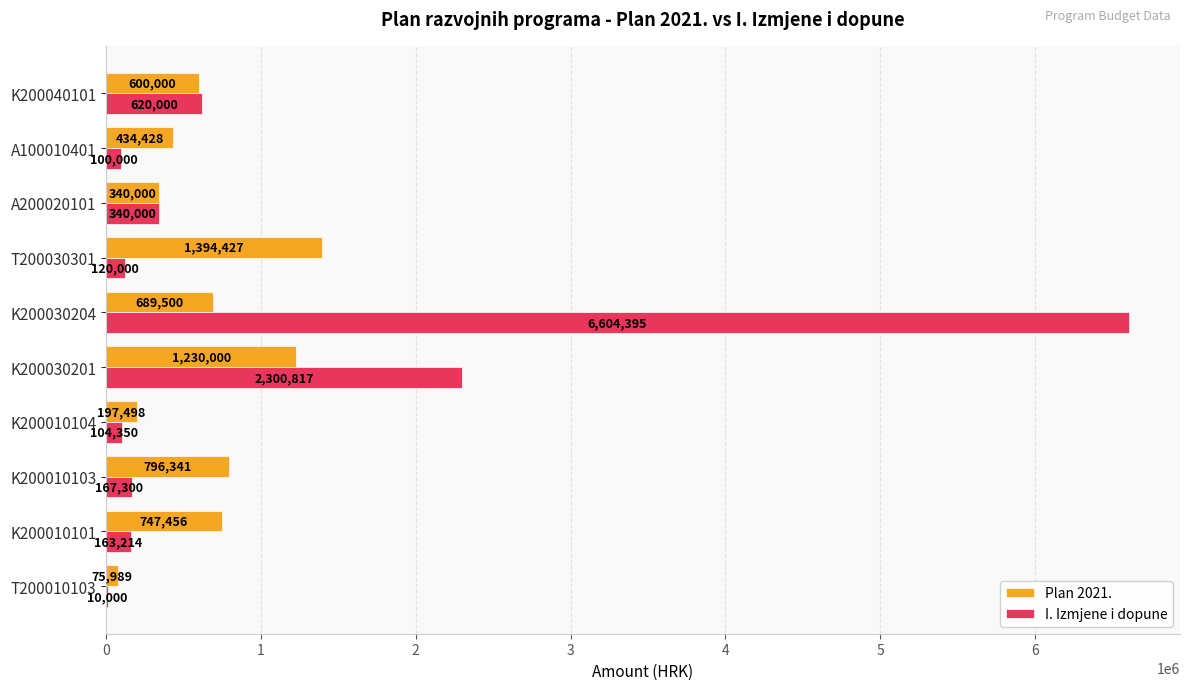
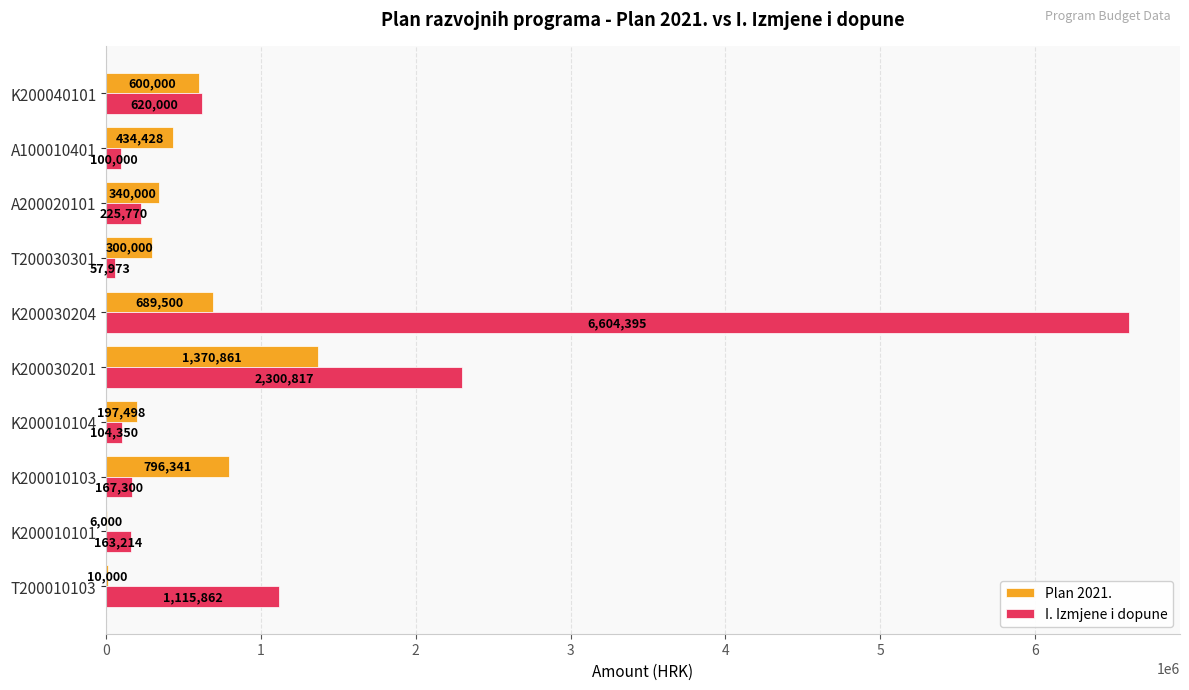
I. Izmjene i dopune, A200020101: 340,000 -> 225,770
Plan 2021., T200030301: 1,394,427 -> 300,000
I. Izmjene i dopune, T200030301: 120,000 -> 57,973
Plan 2021., K200030201: 1,230,000 -> 1,370,861
Plan 2021., K200010101: 747,456 -> 6,000
Plan 2021., T200010103: 75,989 -> 10,000
I. Izmjene i dopune, T200010103: 10,000 -> 1,115,862
